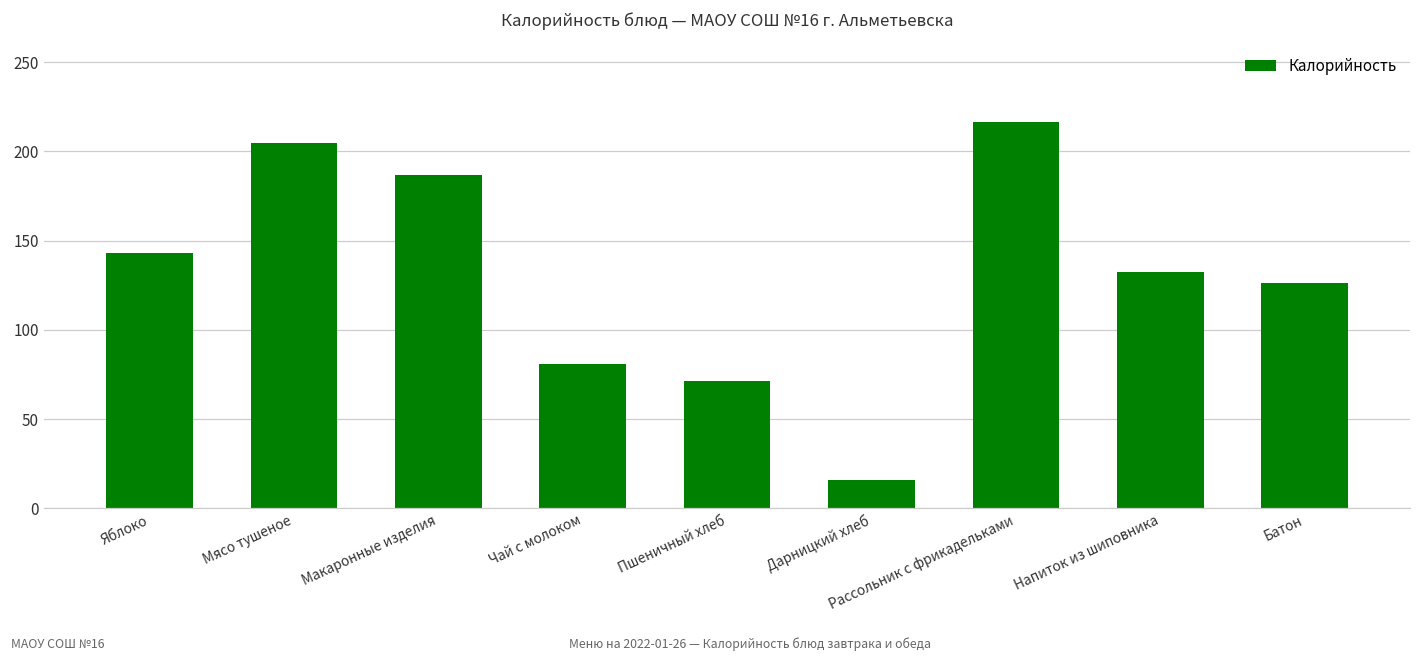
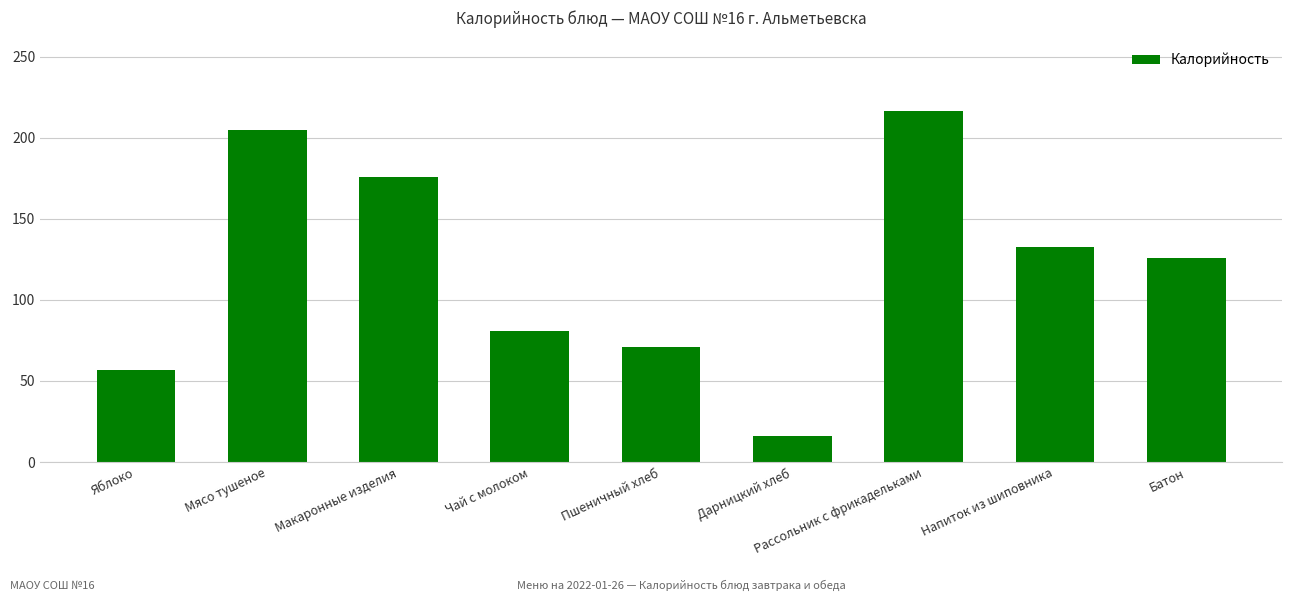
Яблоко: 143 -> 57
Макаронные изделия: 187 -> 176
